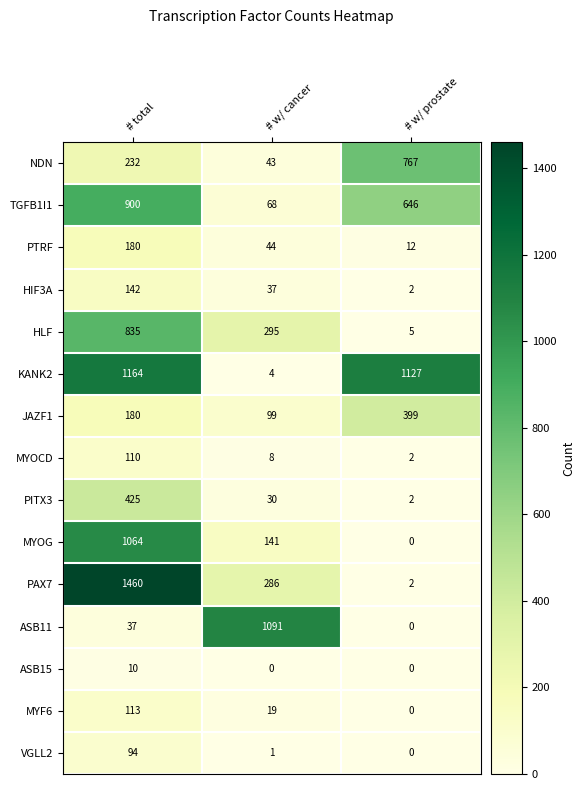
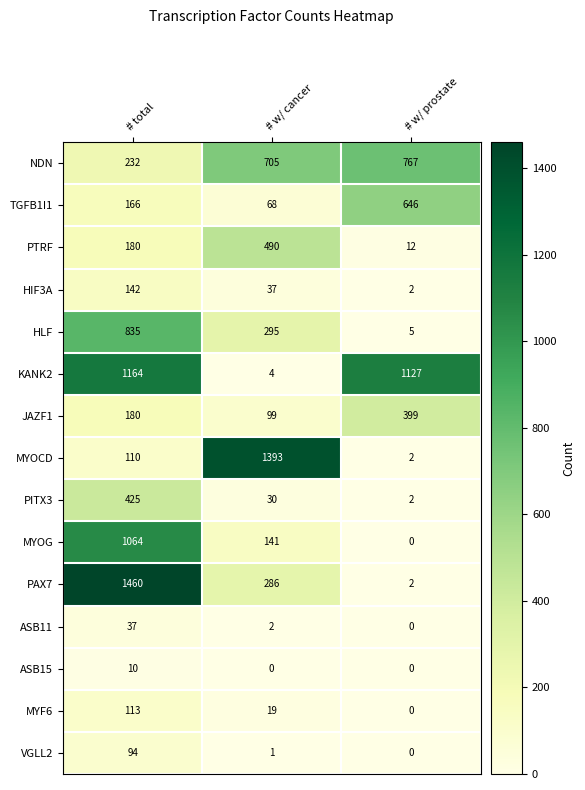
NDN, # w/ cancer: 43 -> 705
TGFB1I1, # total: 900 -> 166
PTRF, # w/ cancer: 44 -> 490
MYOCD, # w/ cancer: 8 -> 1393
ASB11, # w/ cancer: 1091 -> 2
